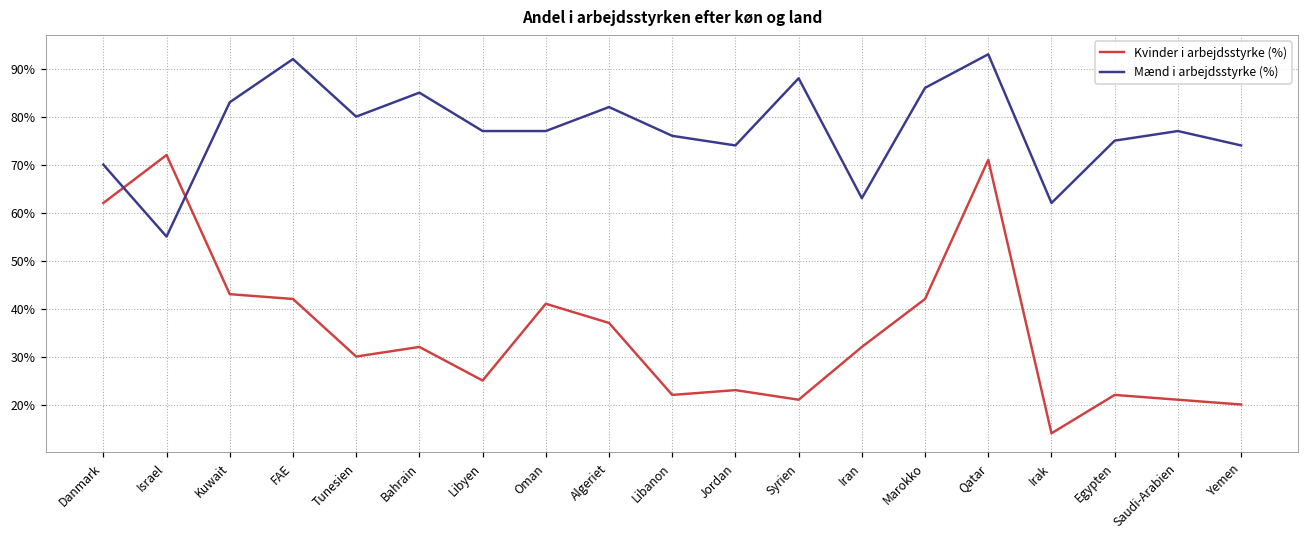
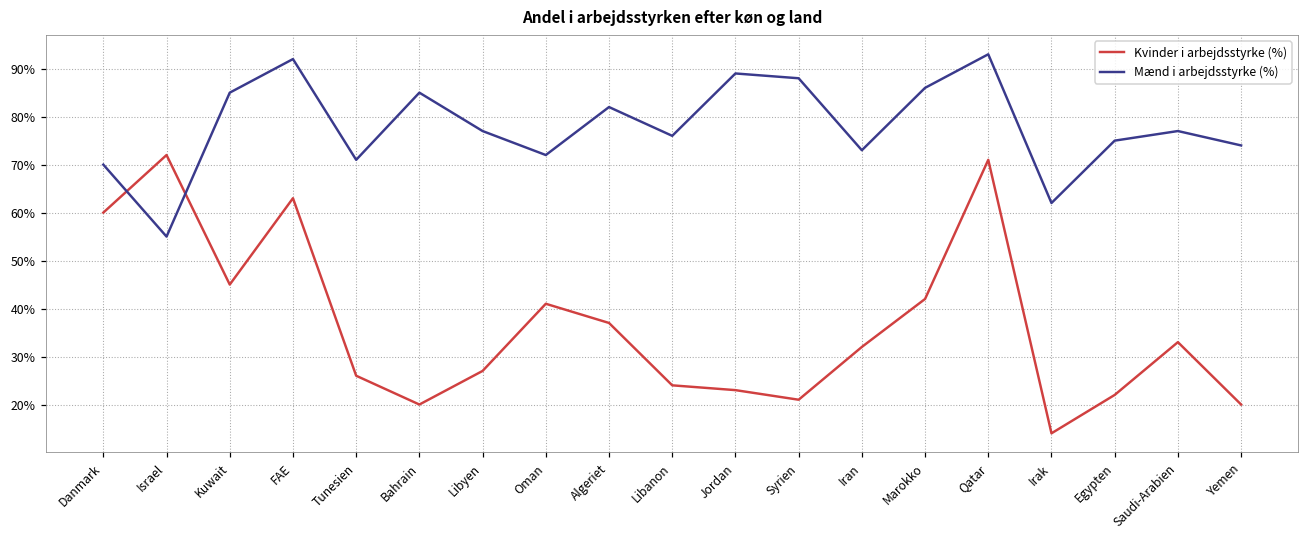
Kvinder i arbejdsstyrke (%), Danmark: 62% -> 60%
Kvinder i arbejdsstyrke (%), Kuwait: 43% -> 45%
Mænd i arbejdsstyrke (%), Kuwait: 83% -> 85%
Kvinder i arbejdsstyrke (%), FAE: 42% -> 63%
Kvinder i arbejdsstyrke (%), Tunesien: 30% -> 26%
Mænd i arbejdsstyrke (%), Tunesien: 80% -> 71%
Kvinder i arbejdsstyrke (%), Bahrain: 32% -> 20%
Kvinder i arbejdsstyrke (%), Libyen: 25% -> 27%
Mænd i arbejdsstyrke (%), Oman: 77% -> 72%
Kvinder i arbejdsstyrke (%), Libanon: 22% -> 24%
Mænd i arbejdsstyrke (%), Jordan: 74% -> 89%
Mænd i arbejdsstyrke (%), Iran: 63% -> 73%
Kvinder i arbejdsstyrke (%), Saudi-Arabien: 21% -> 33%
